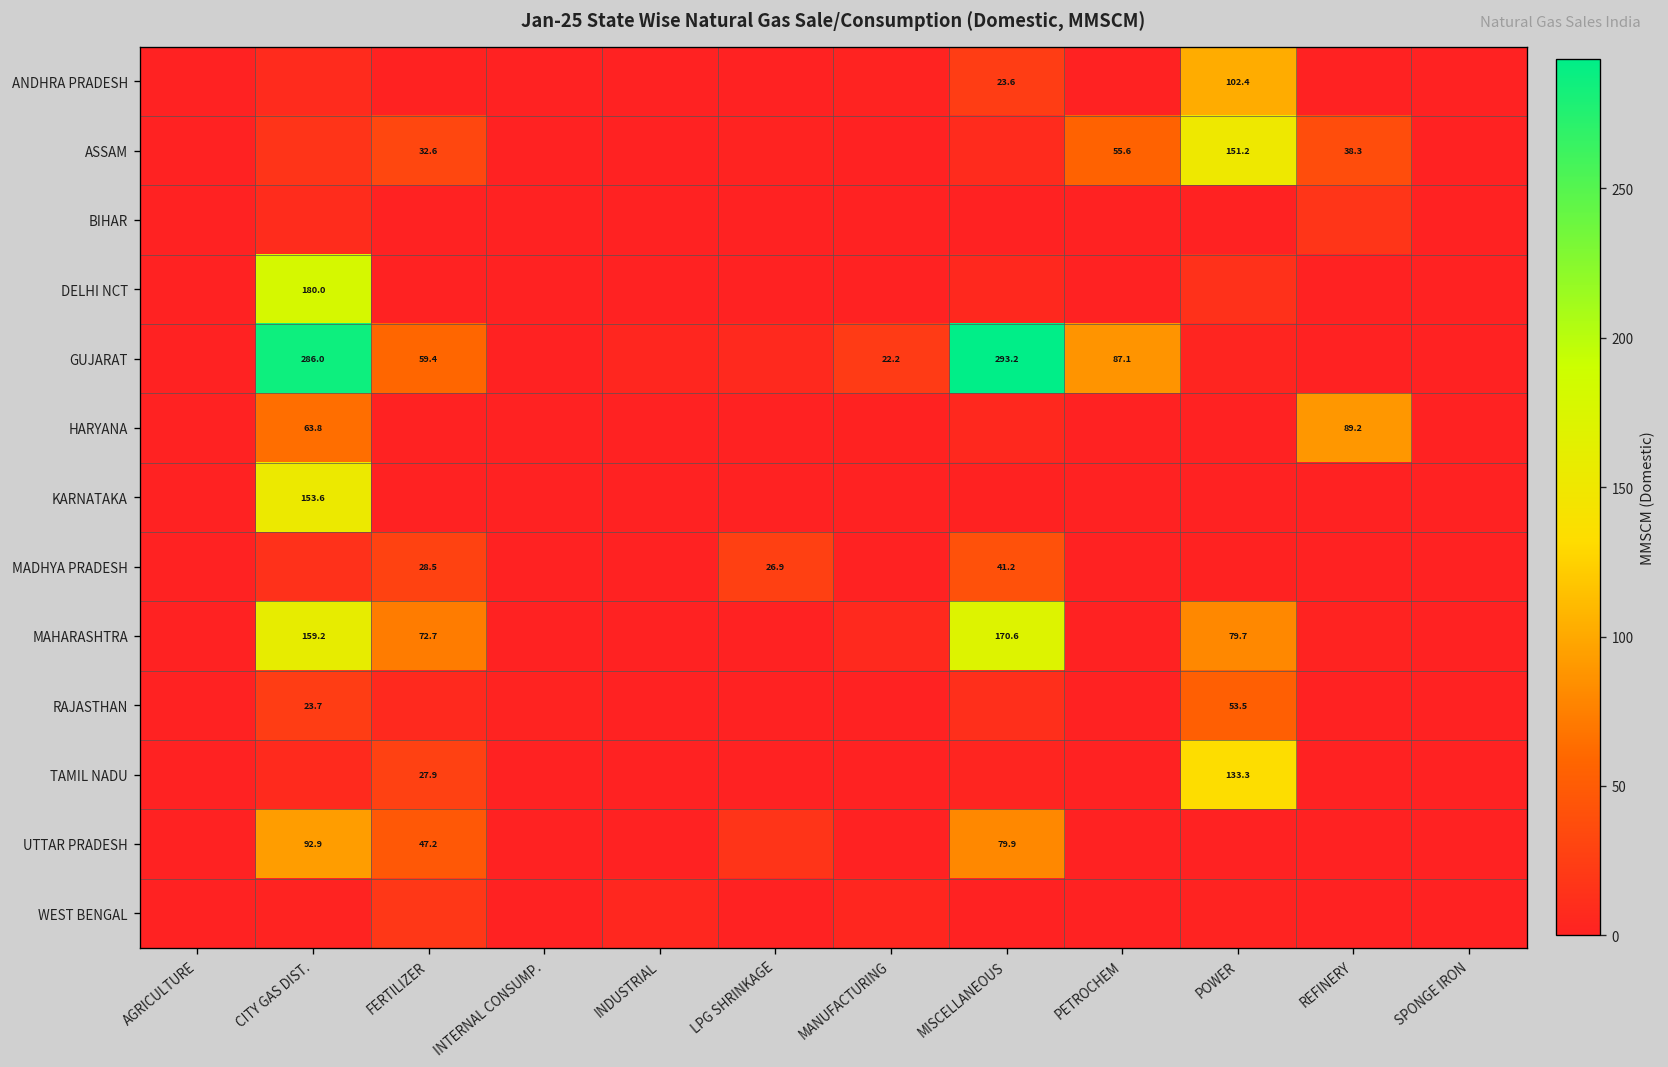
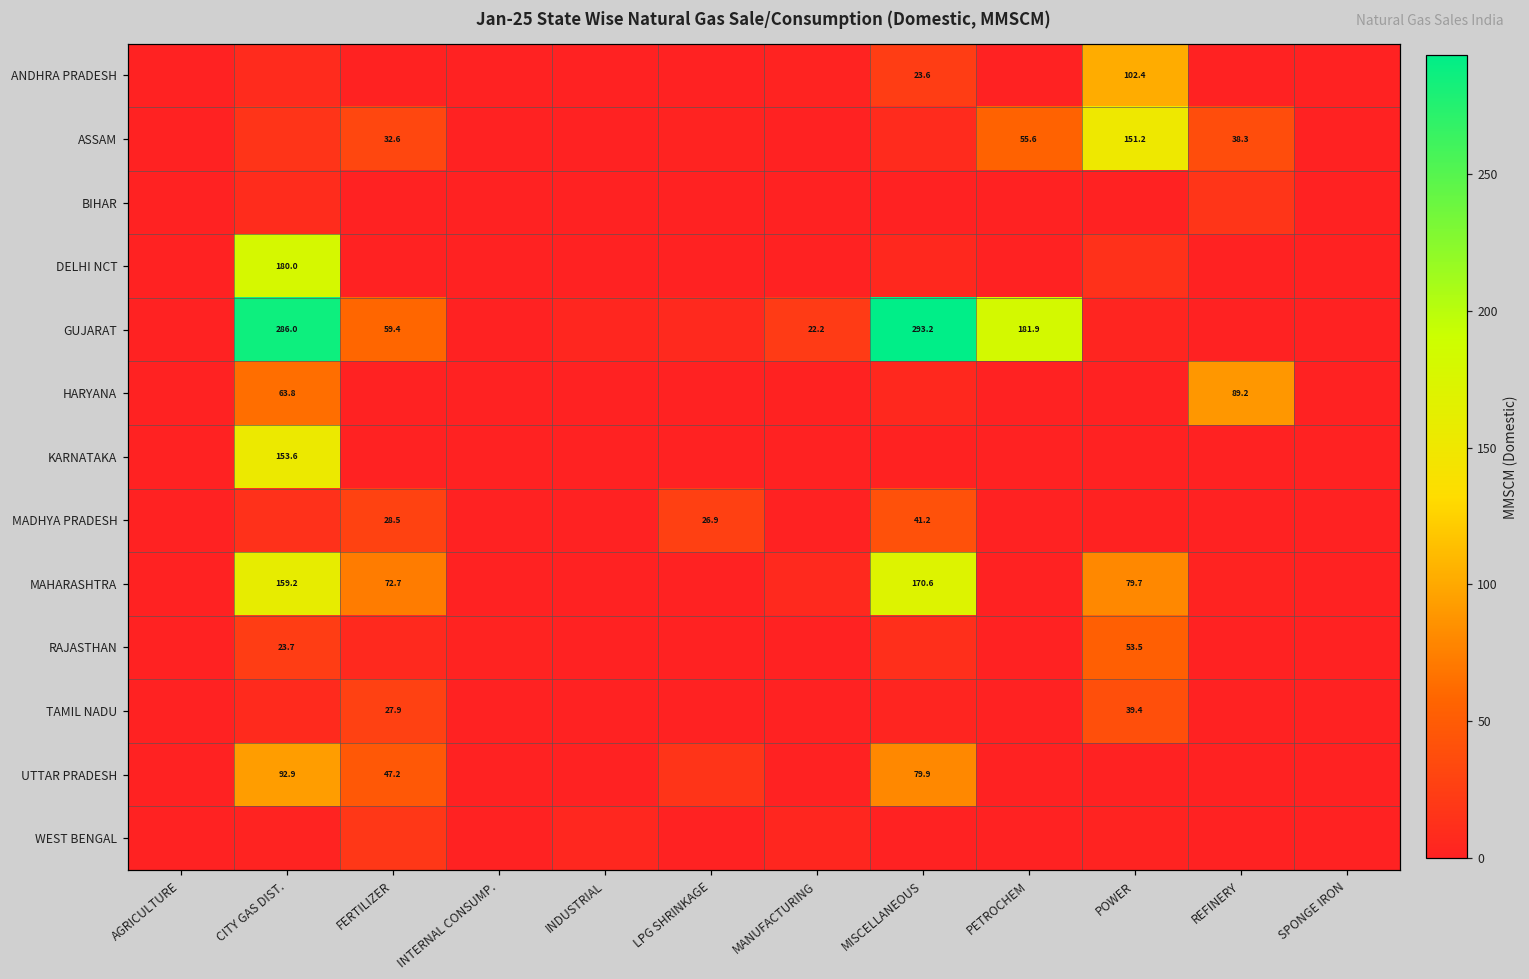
GUJARAT, PETROCHEM: 87.1 -> 181.9
TAMIL NADU, POWER: 133.3 -> 39.4
